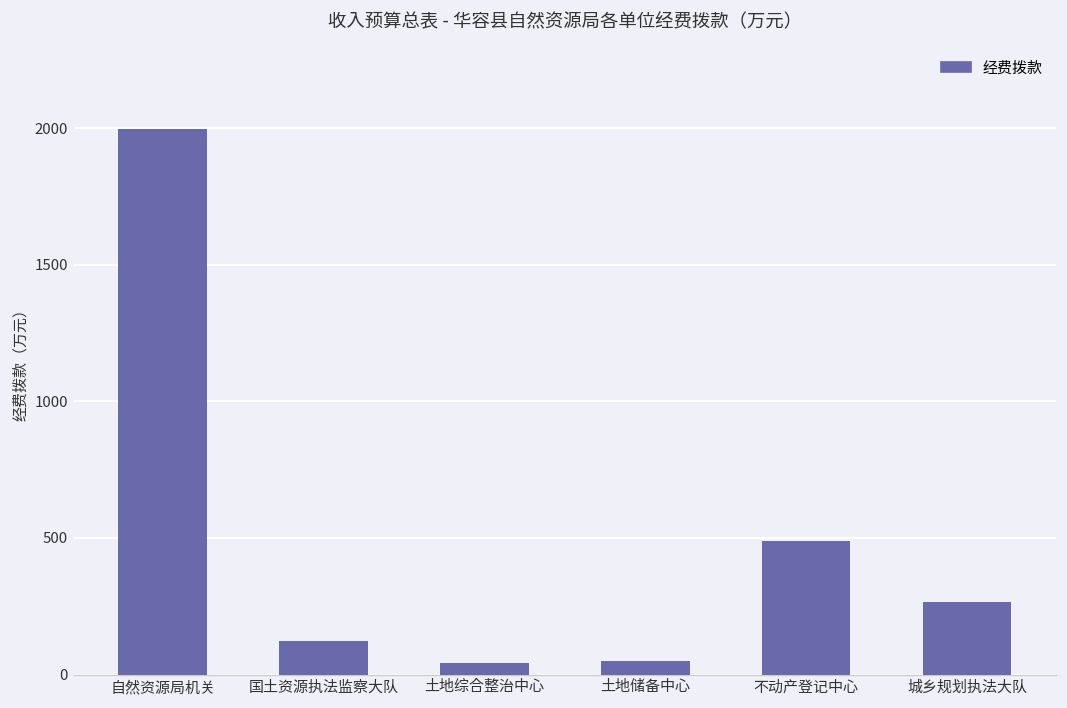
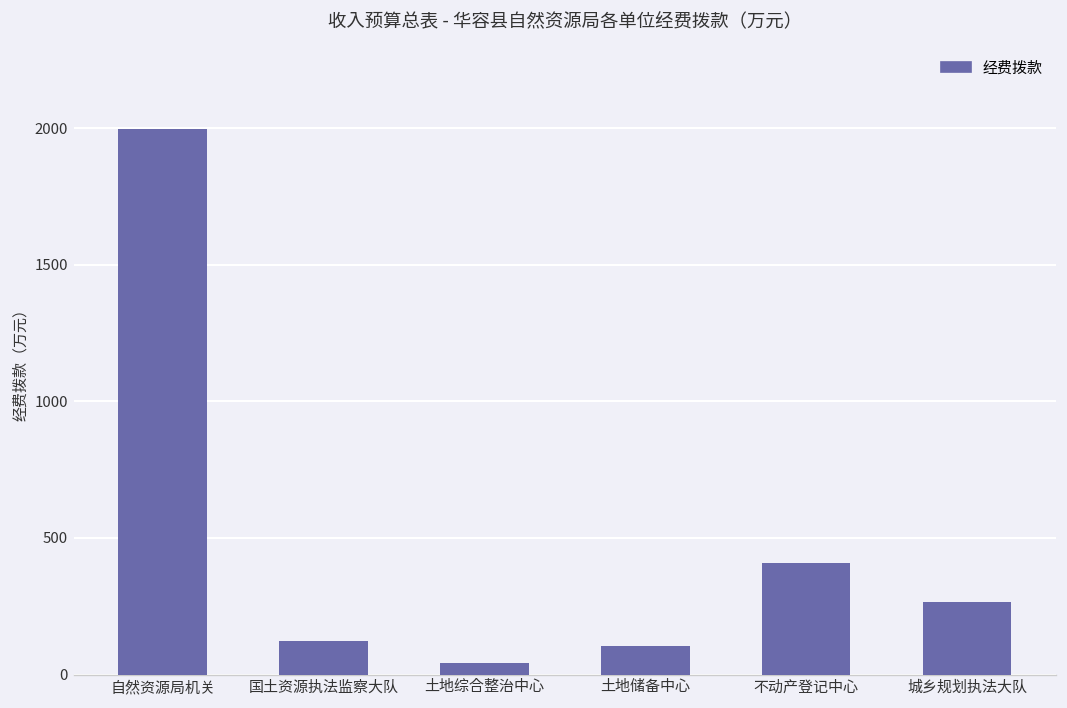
土地储备中心: 50 -> 110
不动产登记中心: 490 -> 410
